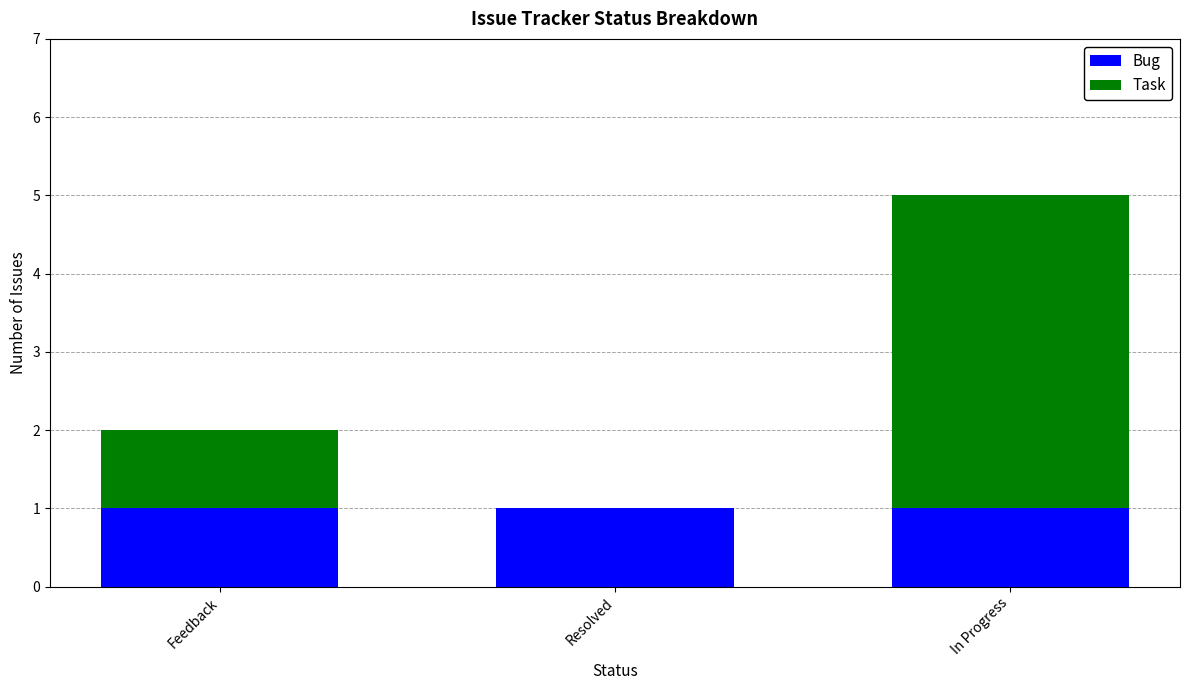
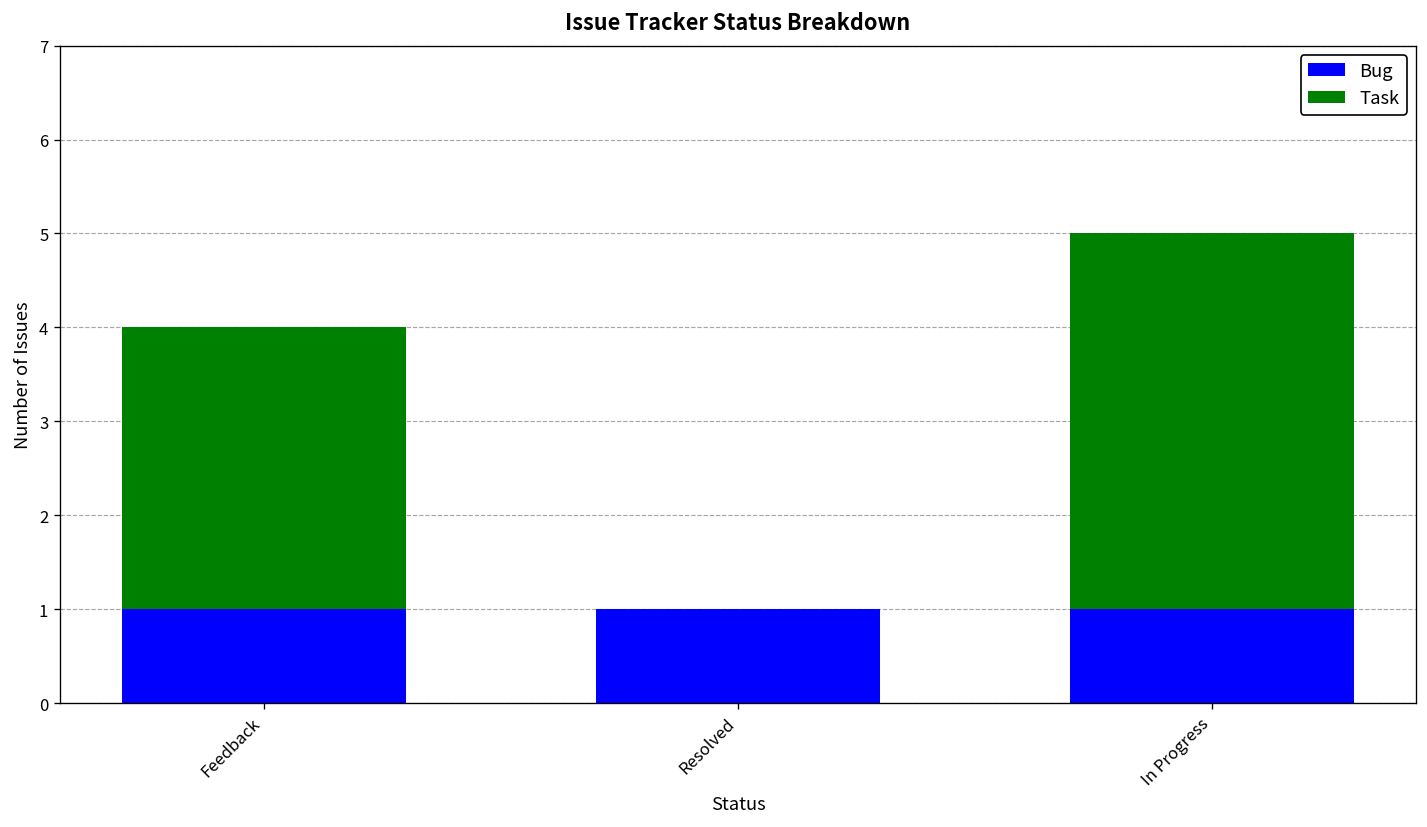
Task, Feedback: 1 -> 3
